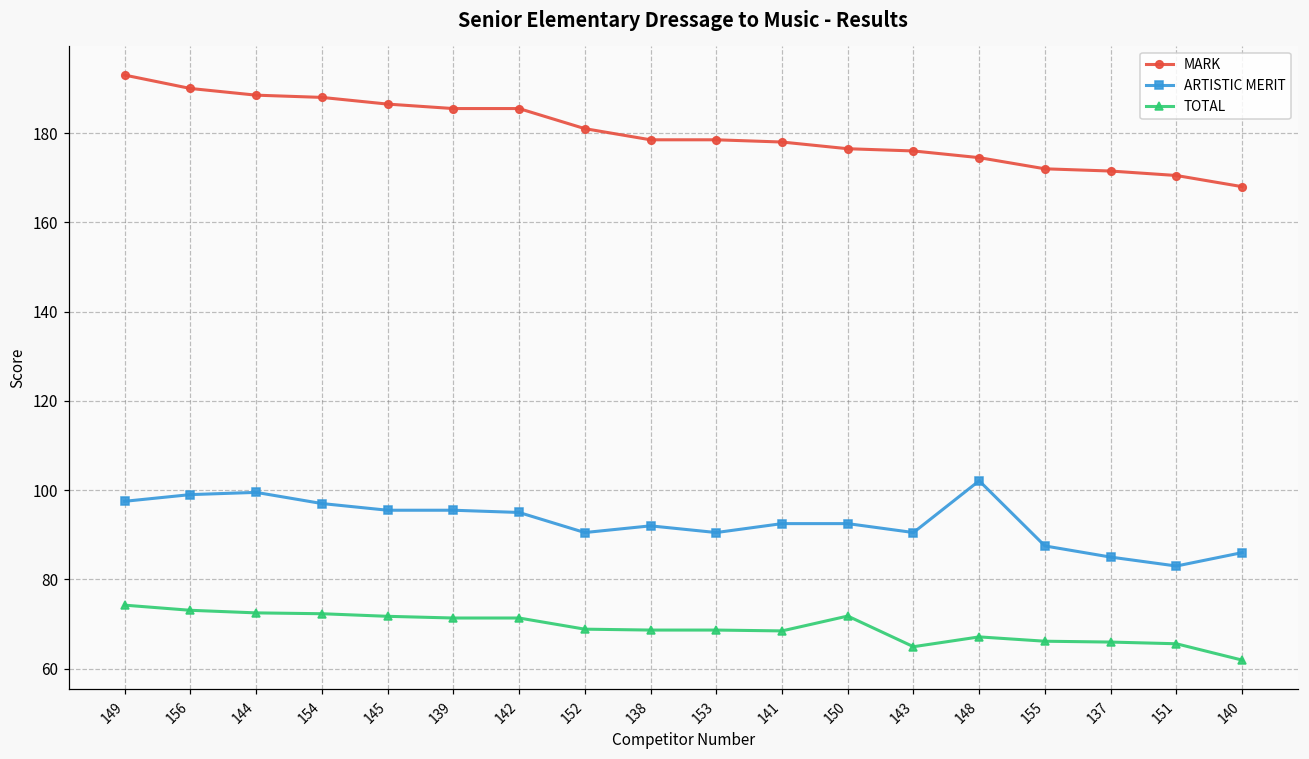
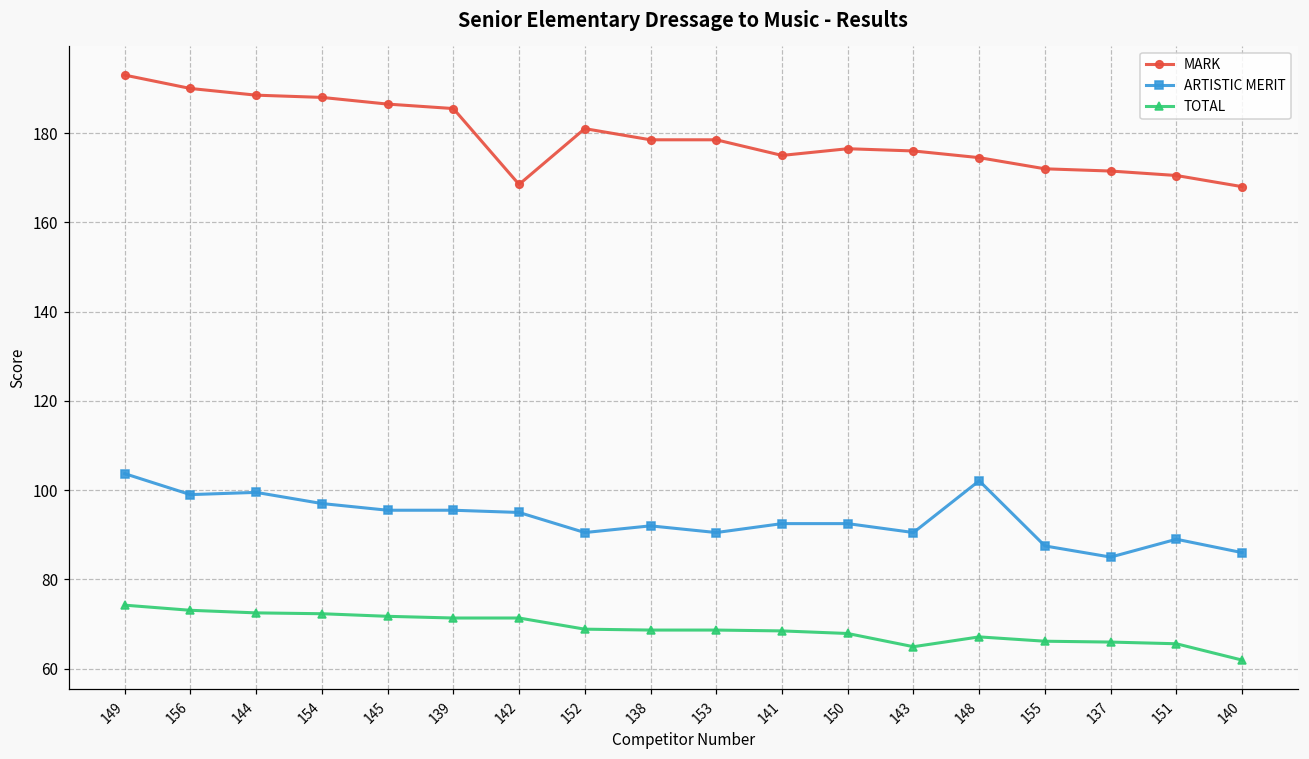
ARTISTIC MERIT, 149: 98 -> 104
MARK, 142: 186 -> 169
MARK, 141: 178 -> 175
TOTAL, 150: 72 -> 68
ARTISTIC MERIT, 151: 83 -> 89
